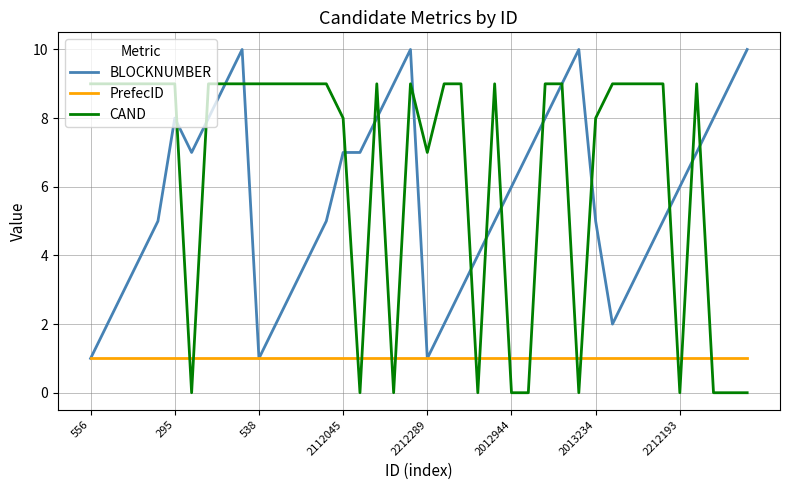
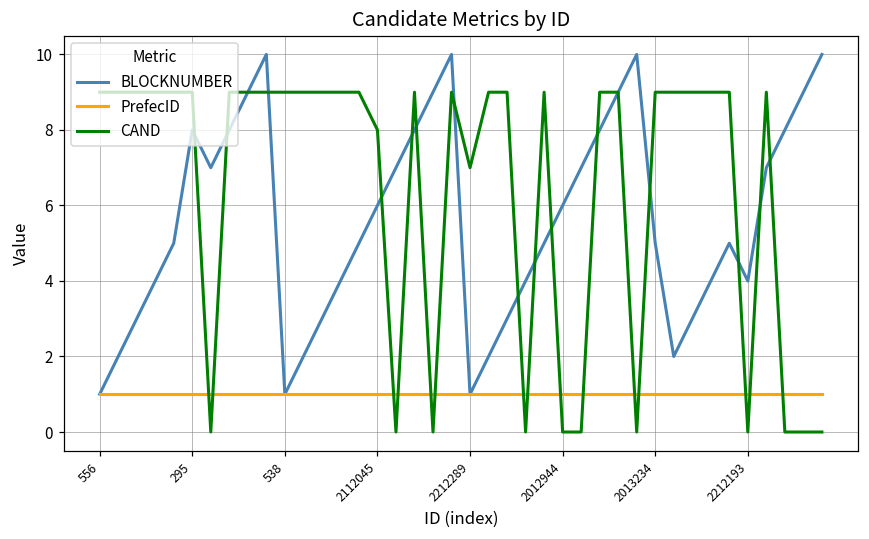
BLOCKNUMBER, 2112045: 7 -> 6
CAND, 2013234: 8 -> 9
BLOCKNUMBER, 2212193: 6 -> 4
